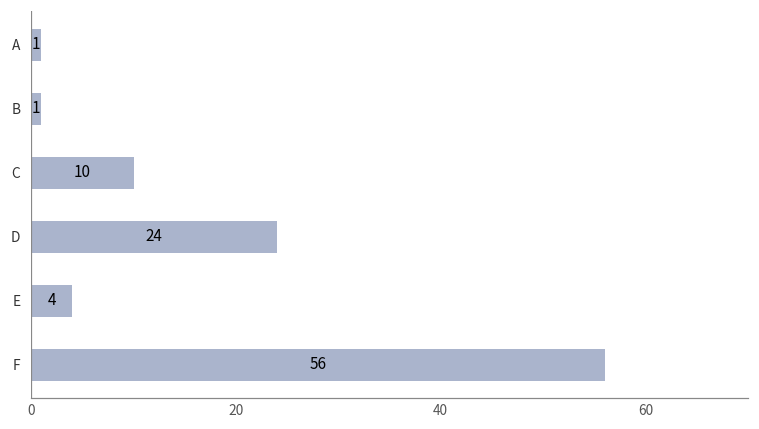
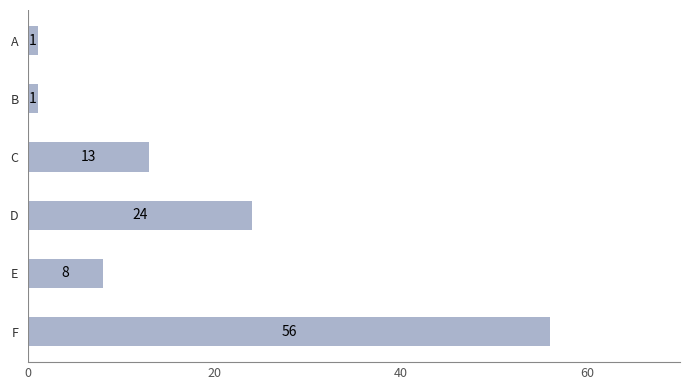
C: 10 -> 13
E: 4 -> 8
